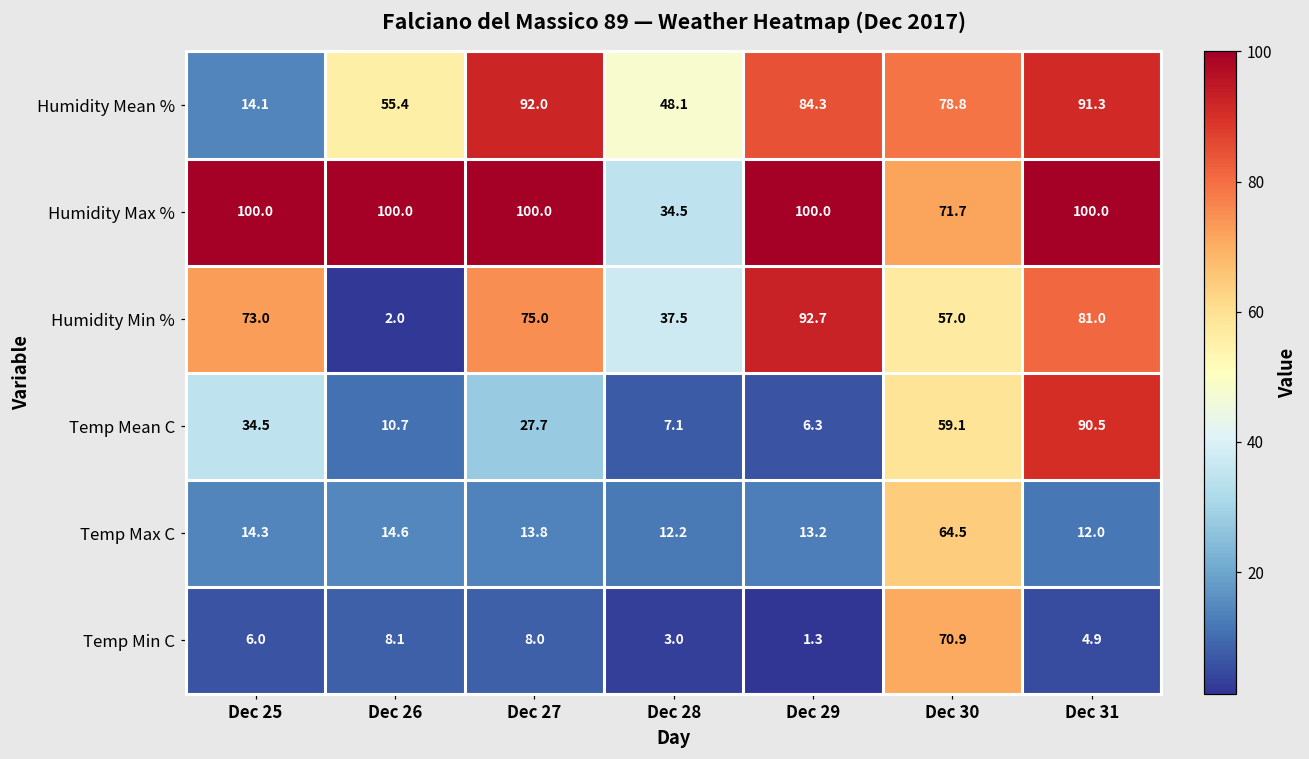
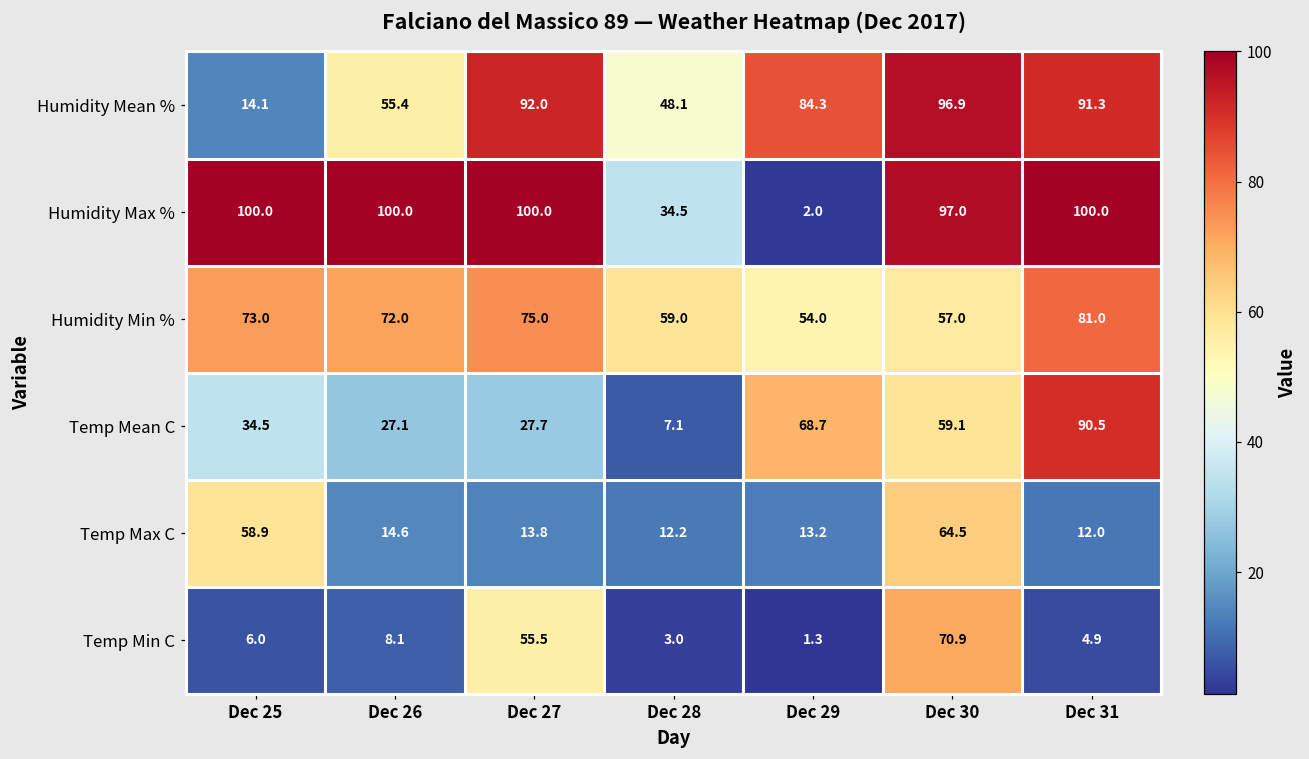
Humidity Mean %, Dec 30: 78.8 -> 96.9
Humidity Max %, Dec 29: 100.0 -> 2.0
Humidity Max %, Dec 30: 71.7 -> 97.0
Humidity Min %, Dec 26: 2.0 -> 72.0
Humidity Min %, Dec 28: 37.5 -> 59.0
Humidity Min %, Dec 29: 92.7 -> 54.0
Temp Mean C, Dec 26: 10.7 -> 27.1
Temp Mean C, Dec 29: 6.3 -> 68.7
Temp Max C, Dec 25: 14.3 -> 58.9
Temp Min C, Dec 27: 8.0 -> 55.5
